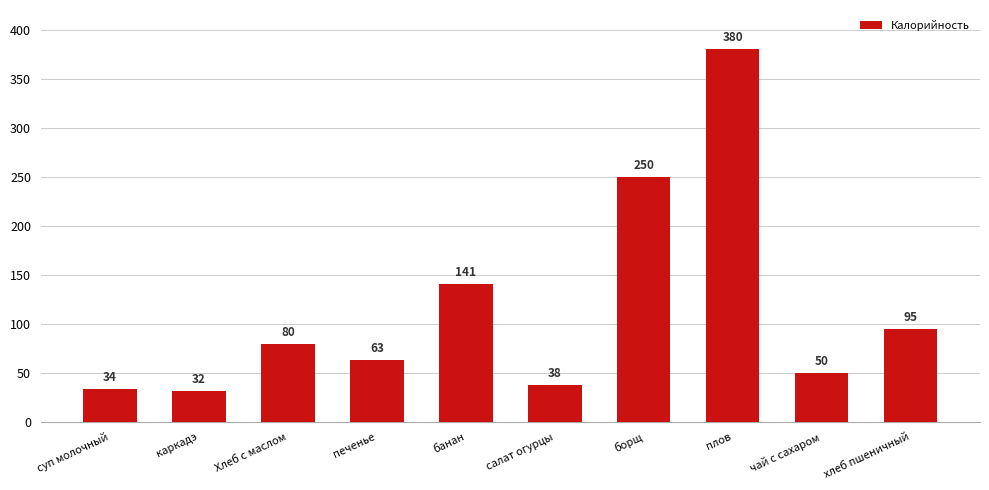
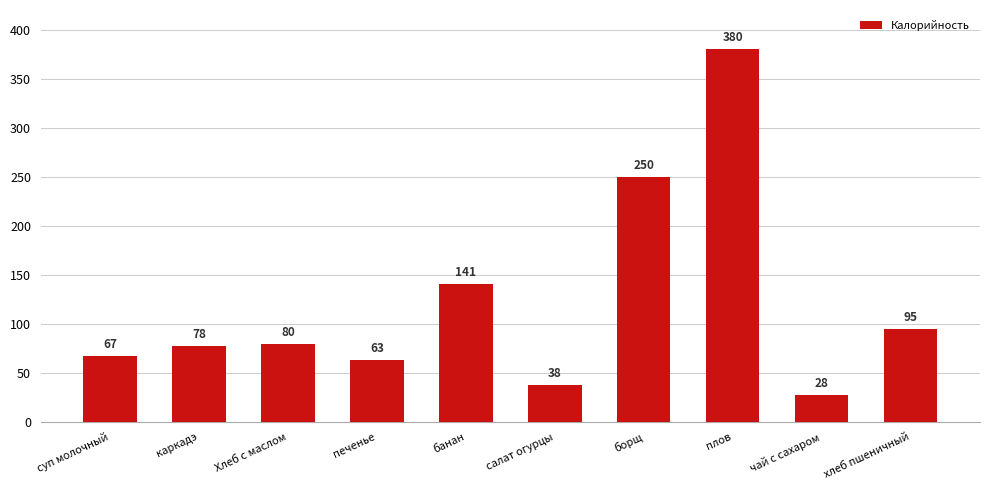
суп молочный: 34 -> 67
каркадэ: 32 -> 78
чай с сахаром: 50 -> 28
